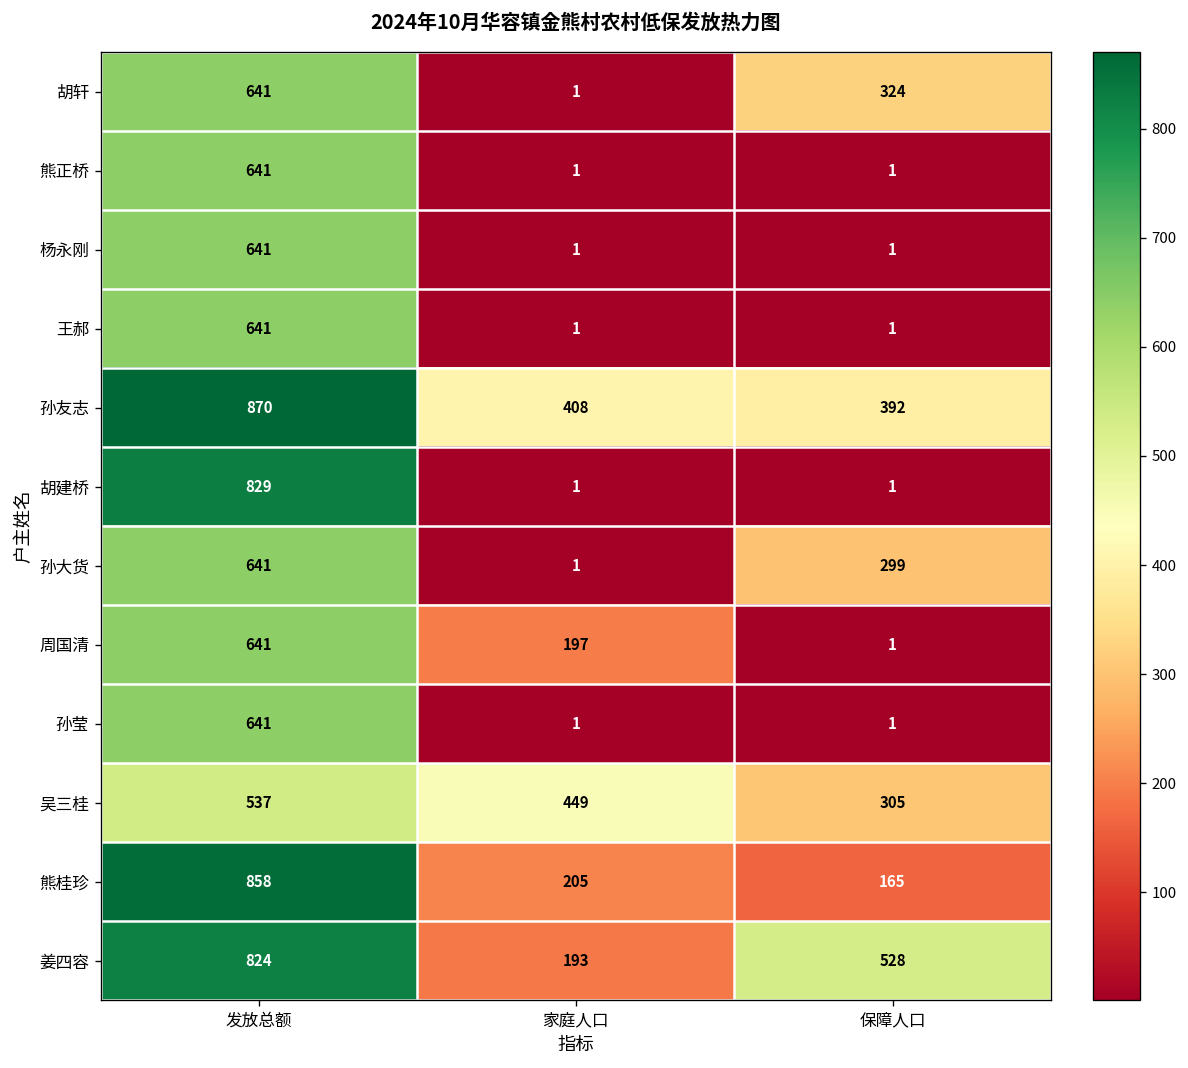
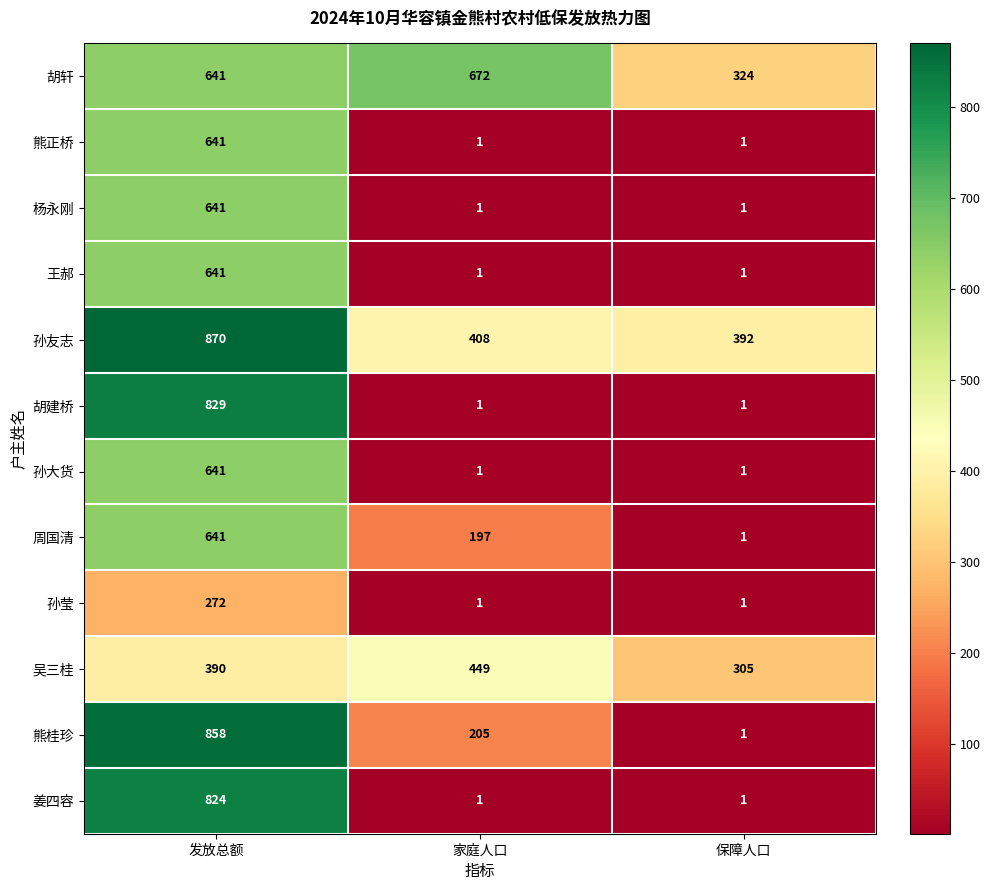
胡轩, 家庭人口: 1 -> 672
孙大货, 保障人口: 299 -> 1
孙莹, 发放总额: 641 -> 272
吴三桂, 发放总额: 537 -> 390
熊桂珍, 保障人口: 165 -> 1
姜四容, 家庭人口: 193 -> 1
姜四容, 保障人口: 528 -> 1
